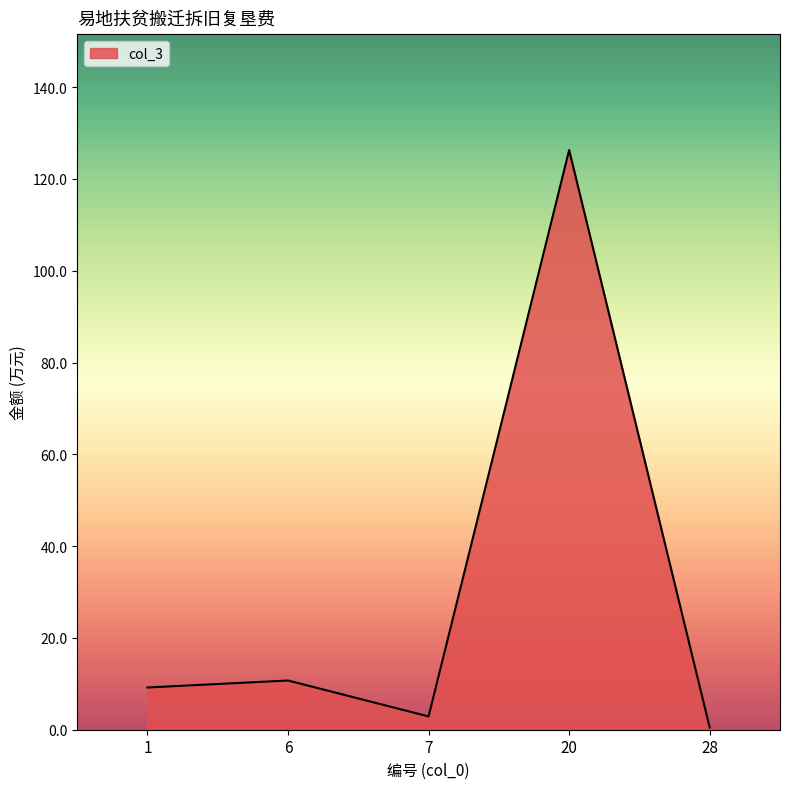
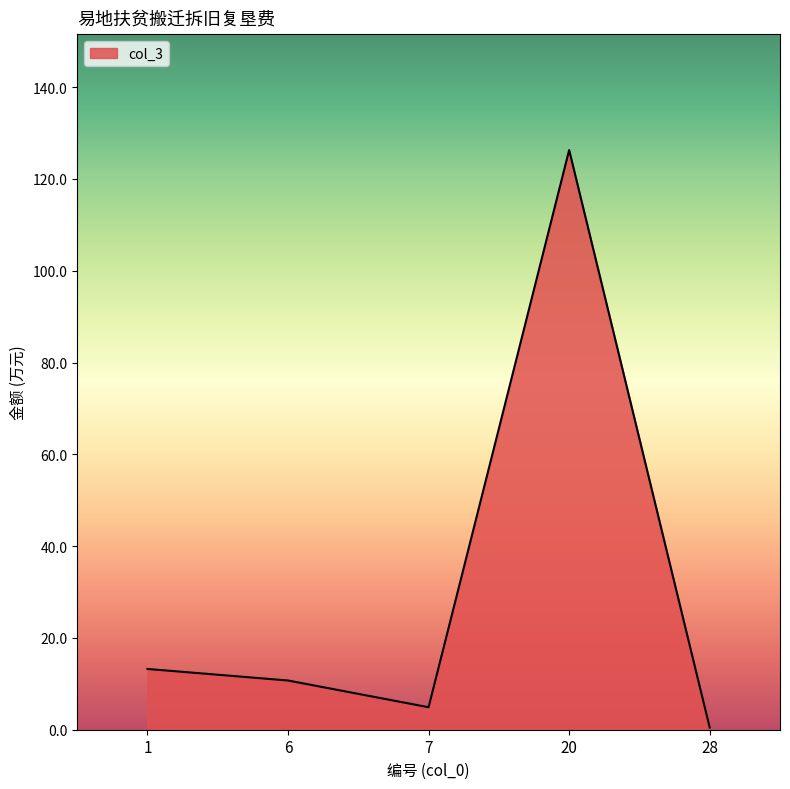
1: 9 -> 13
7: 3 -> 5
